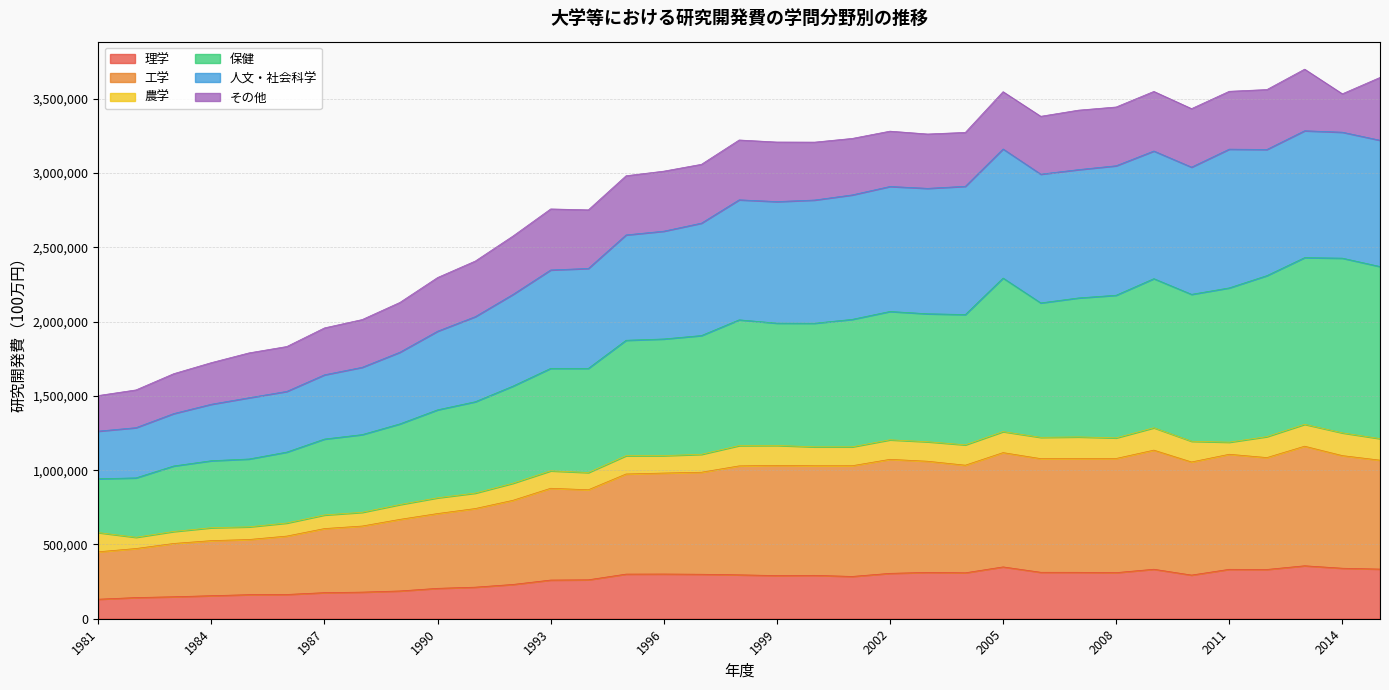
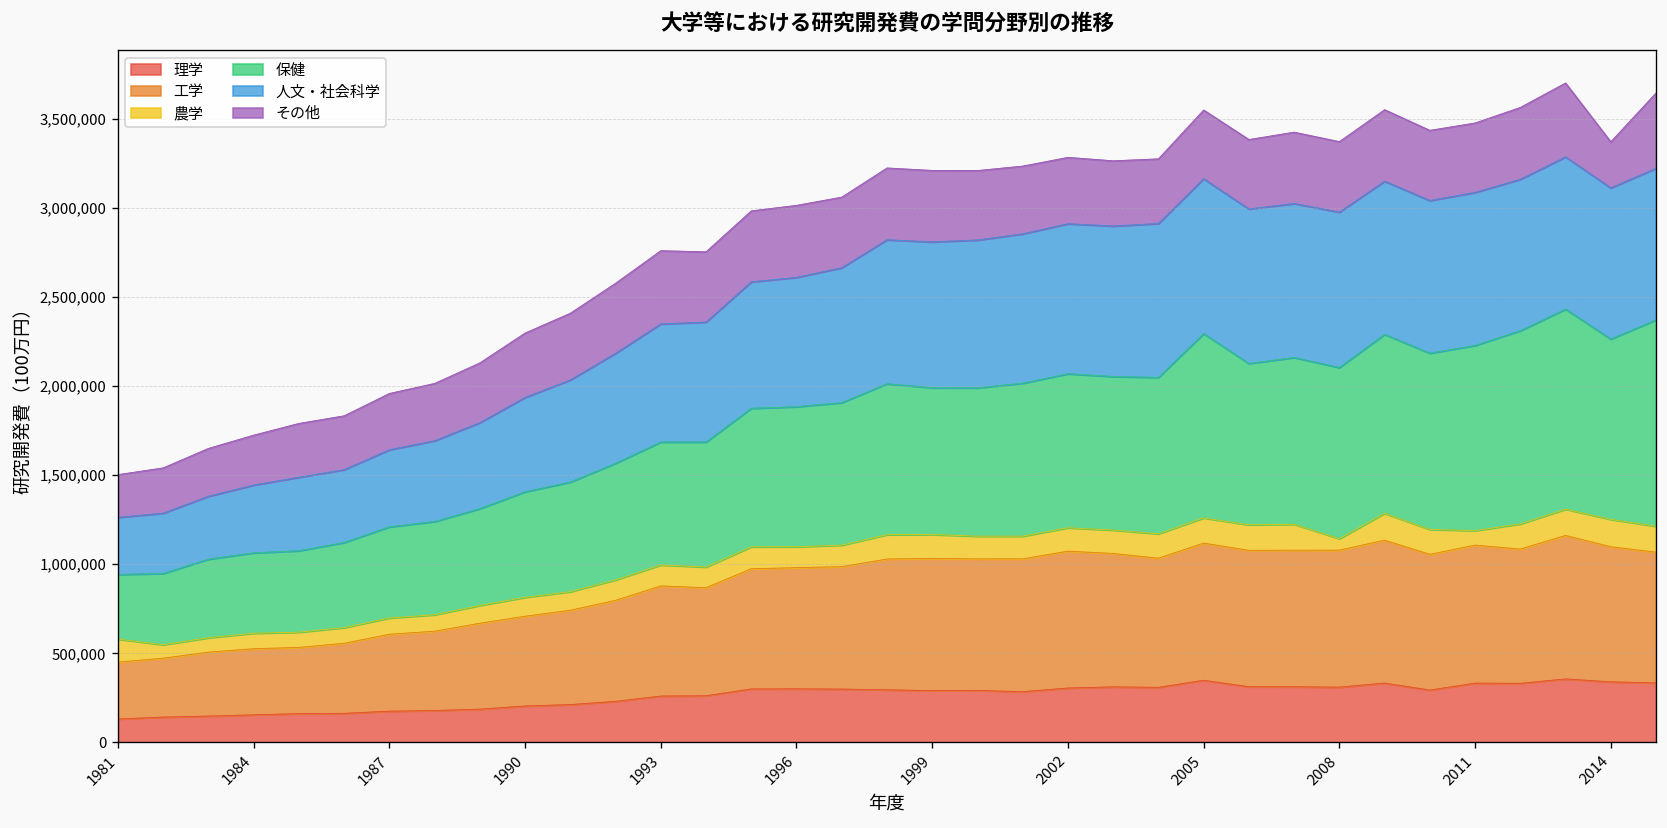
農学, 2008: 140,000 -> 60,000
人文・社会科学, 2011: 930,000 -> 860,000
保健, 2014: 1,180,000 -> 1,010,000
